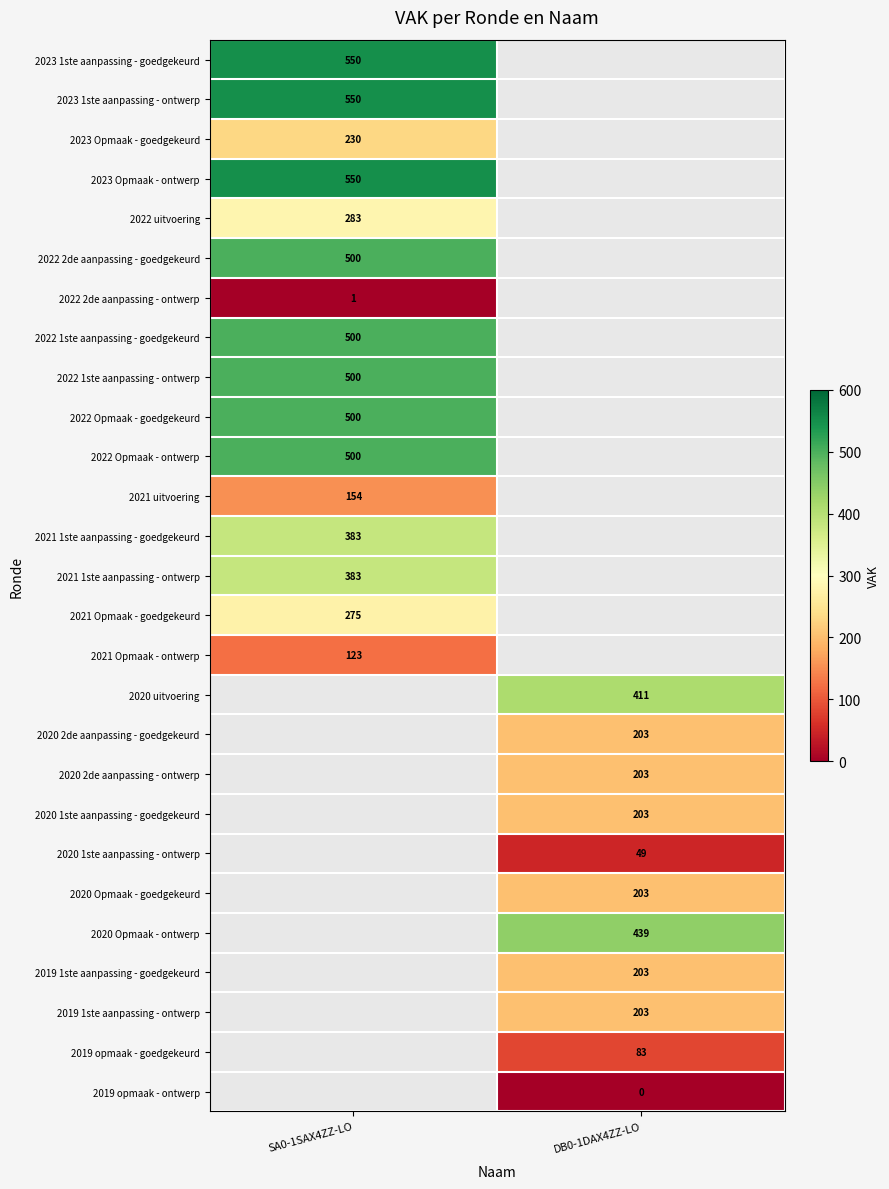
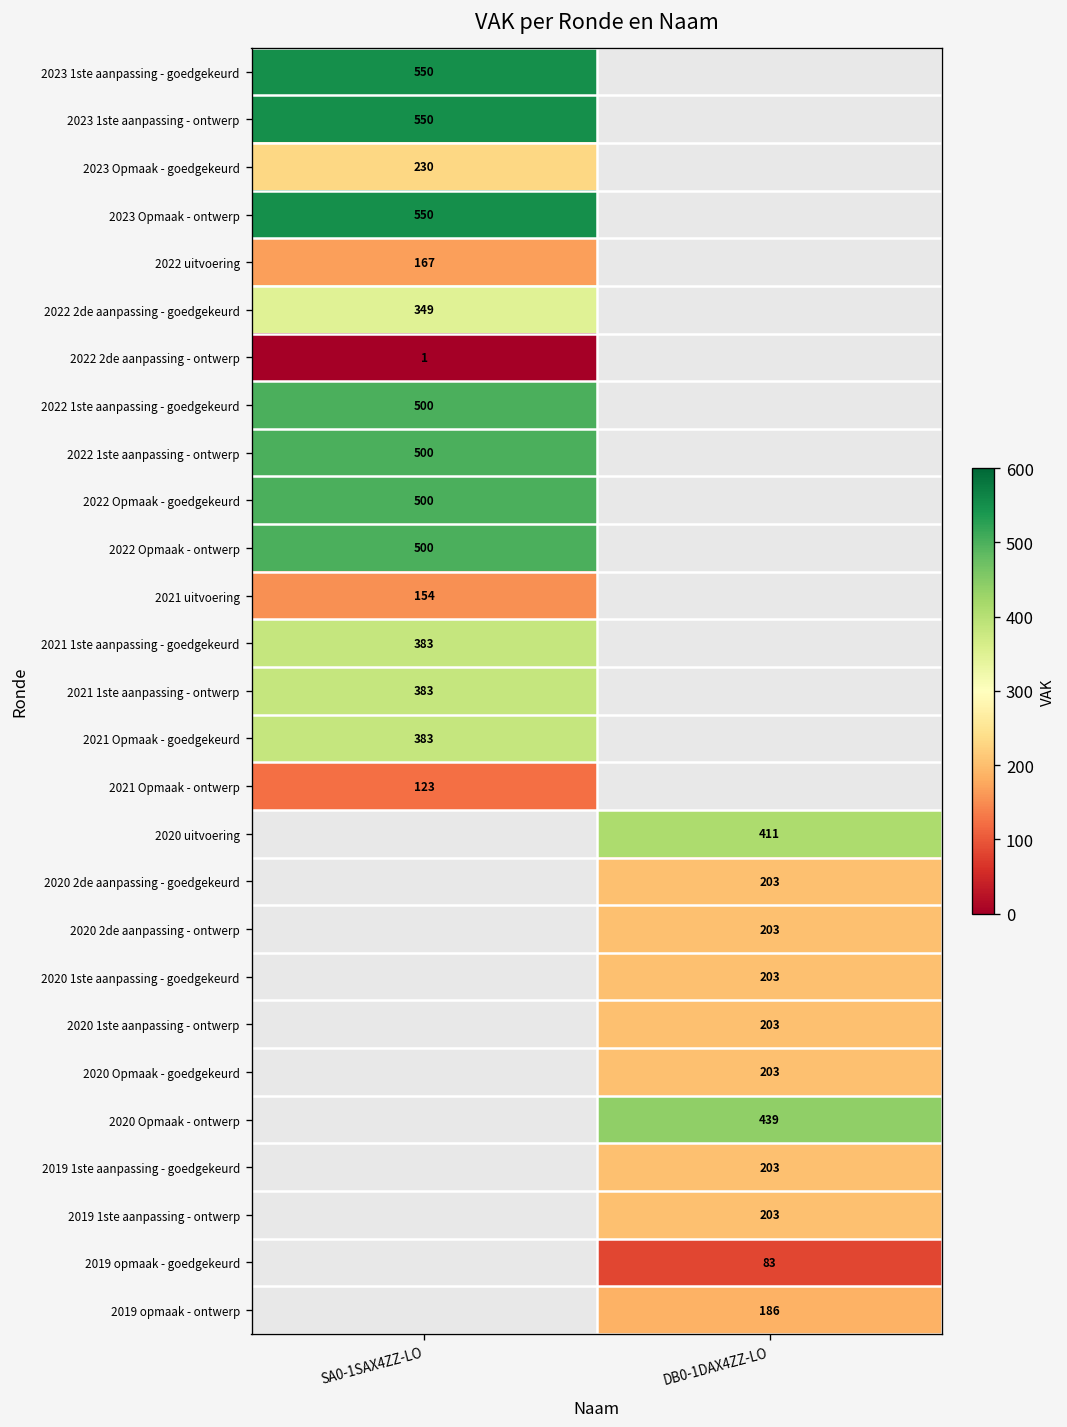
2022 uitvoering, SA0-1SAX4ZZ-LO: 283 -> 167
2022 2de aanpassing - goedgekeurd, SA0-1SAX4ZZ-LO: 500 -> 349
2021 Opmaak - goedgekeurd, SA0-1SAX4ZZ-LO: 275 -> 383
2020 1ste aanpassing - ontwerp, DB0-1DAX4ZZ-LO: 49 -> 203
2019 opmaak - ontwerp, DB0-1DAX4ZZ-LO: 0 -> 186
